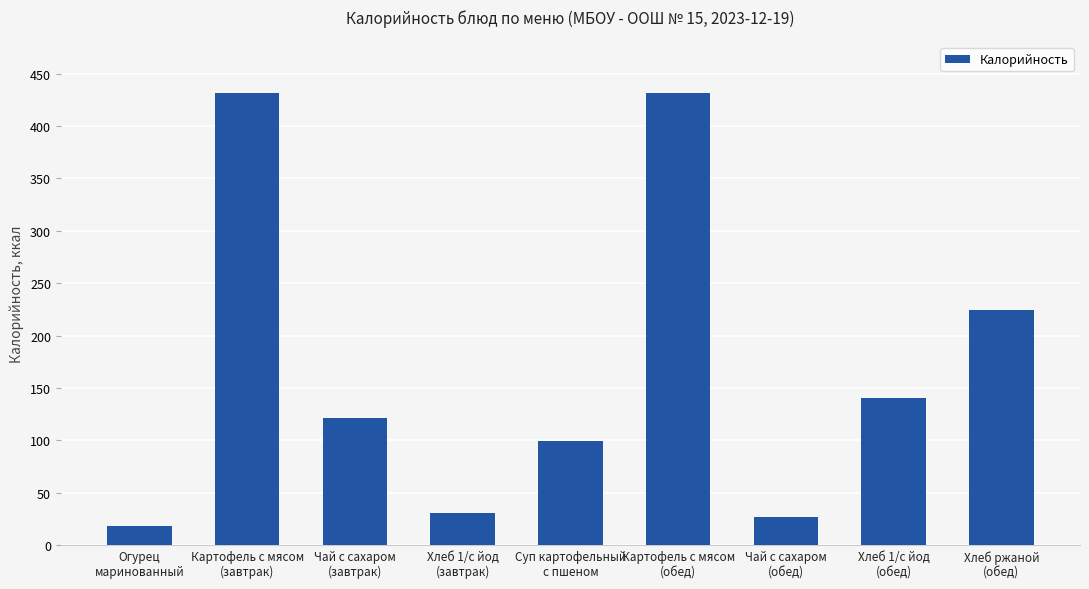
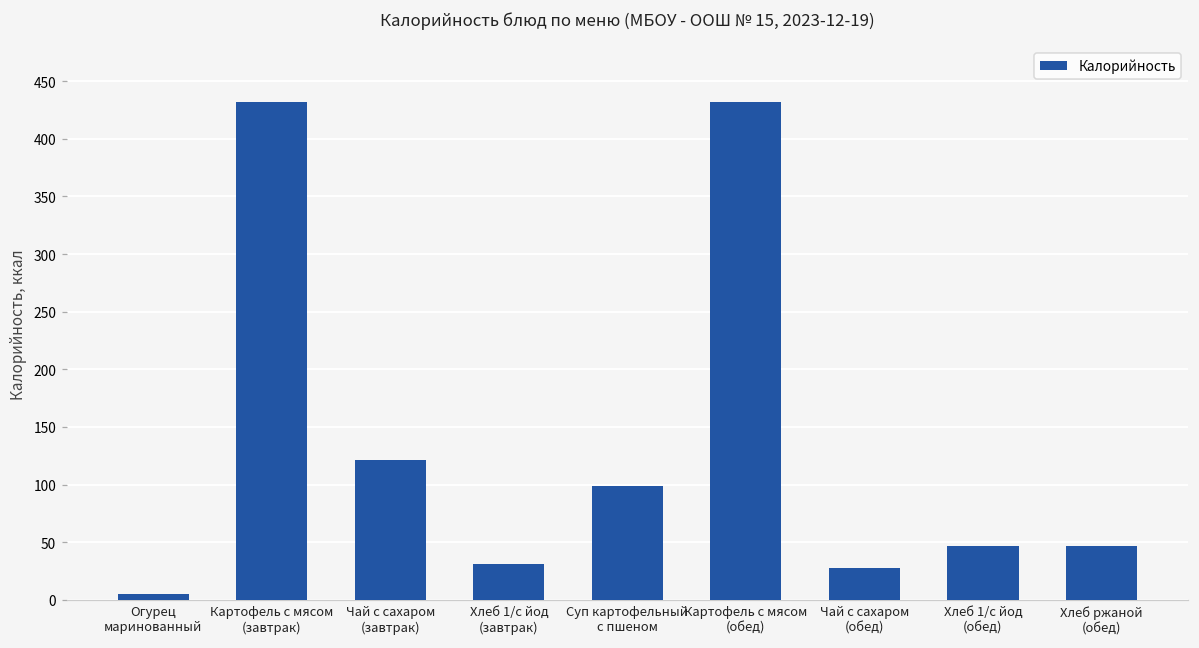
Огурец маринованный: 18 -> 6
Хлеб 1/с йод (обед): 141 -> 46
Хлеб ржаной (обед): 225 -> 46
